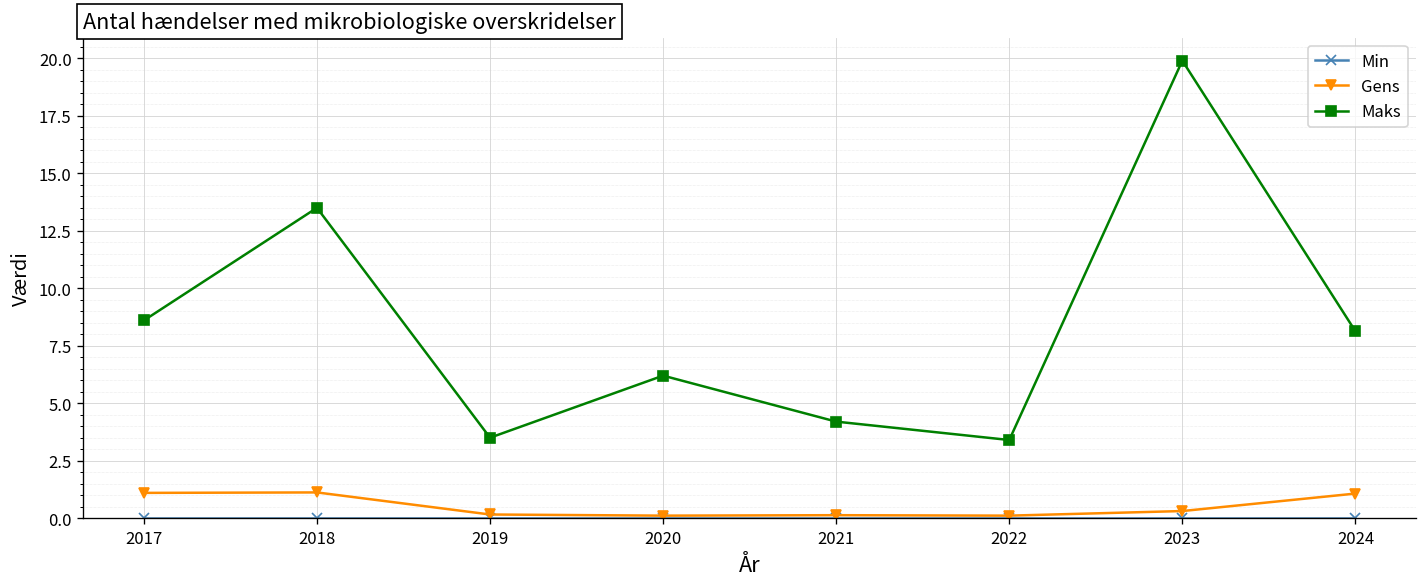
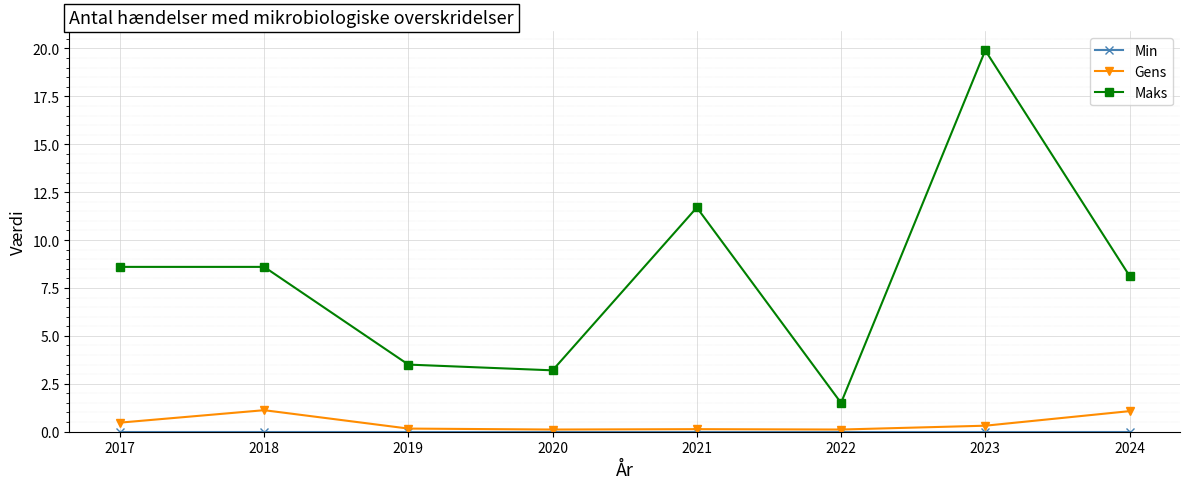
Gens, 2017: 1.1 -> 0.5
Maks, 2018: 13.5 -> 8.6
Maks, 2020: 6.2 -> 3.2
Maks, 2021: 4.2 -> 11.7
Maks, 2022: 3.4 -> 1.5
